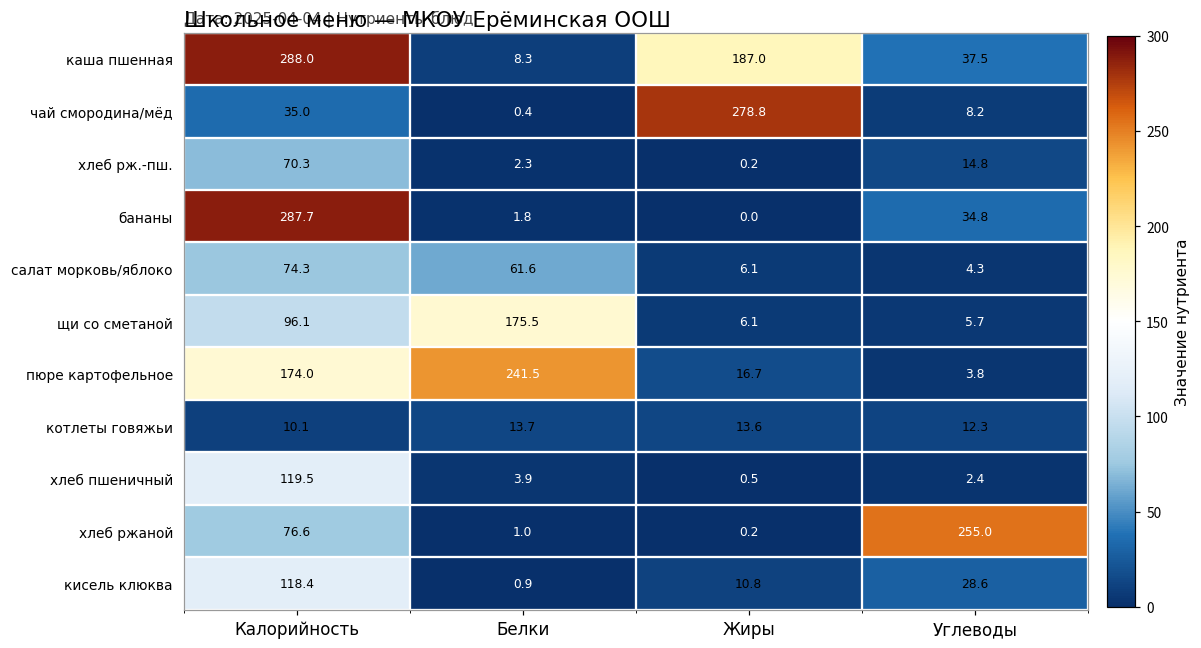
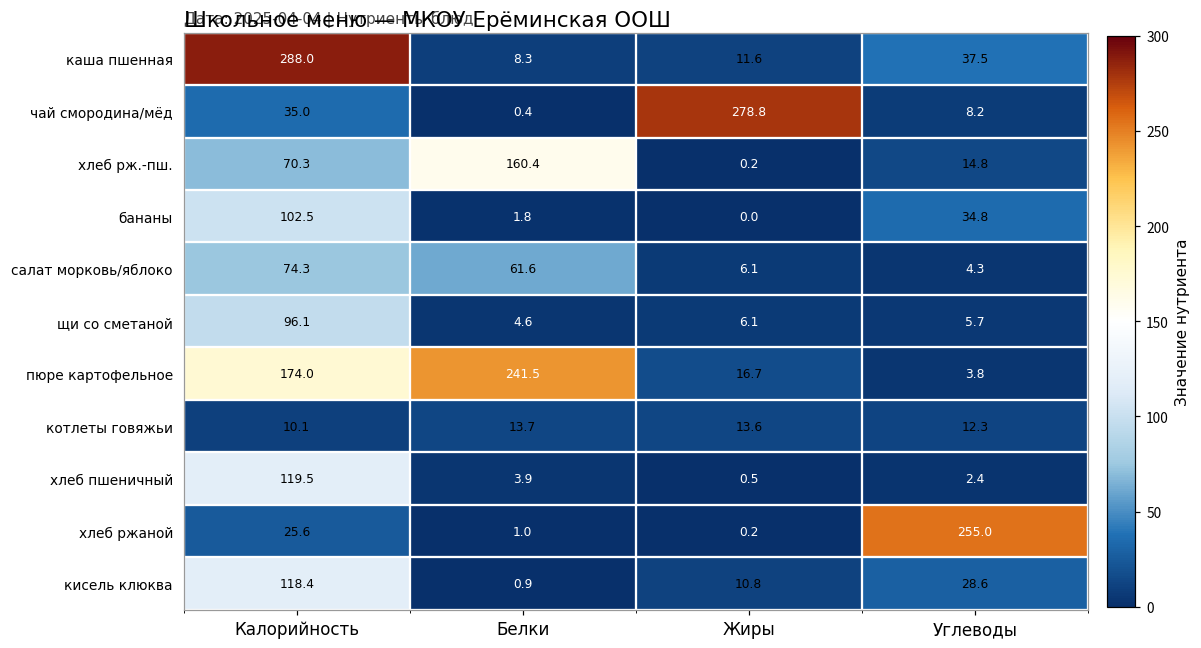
каша пшенная, Жиры: 187.0 -> 11.6
хлеб рж.-пш., Белки: 2.3 -> 160.4
бананы, Калорийность: 287.7 -> 102.5
щи со сметаной, Белки: 175.5 -> 4.6
хлеб ржаной, Калорийность: 76.6 -> 25.6
